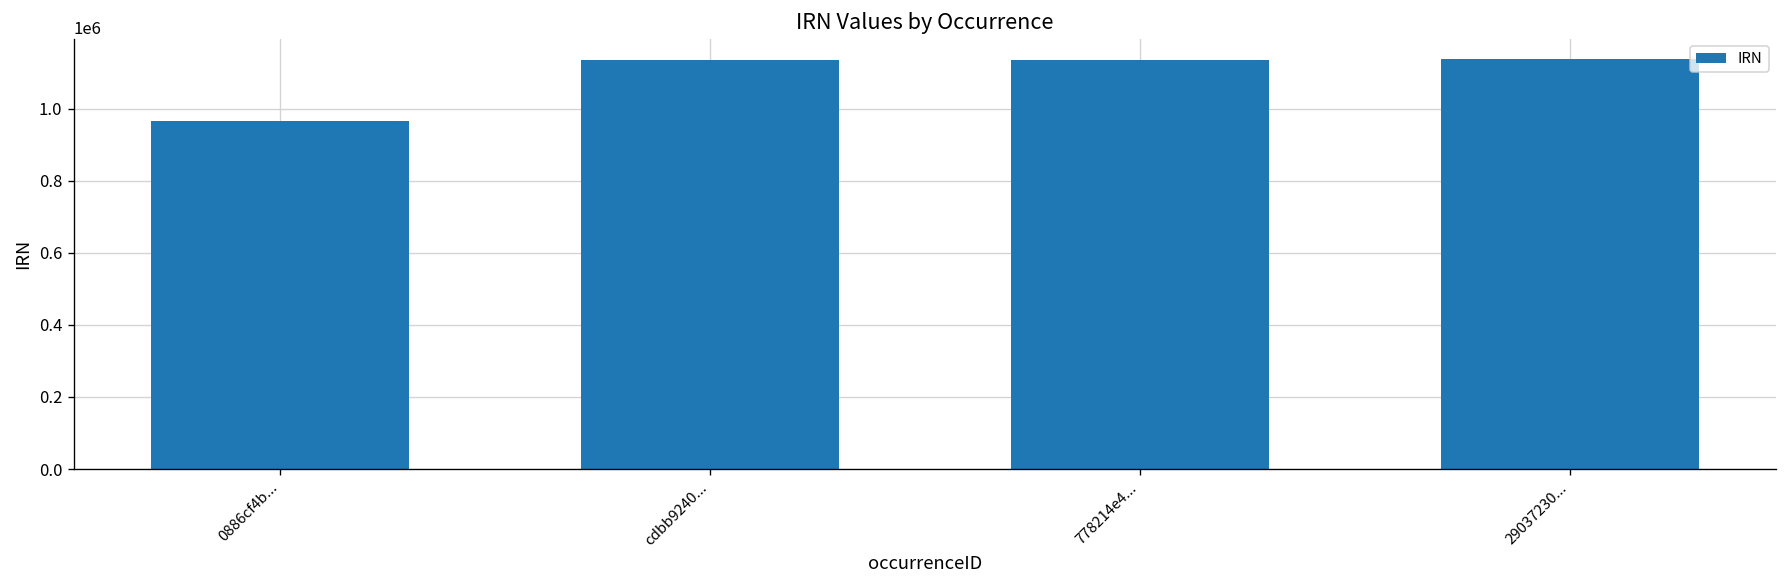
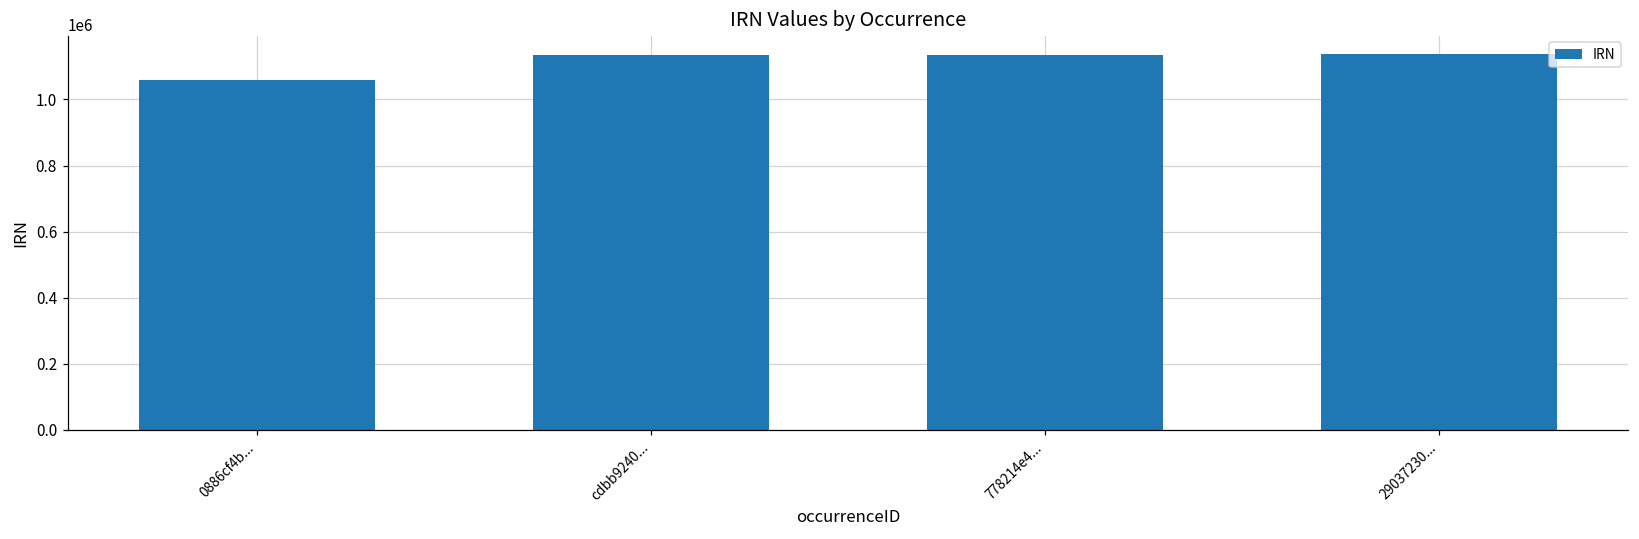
0886cf4b...: 970000 -> 1060000
